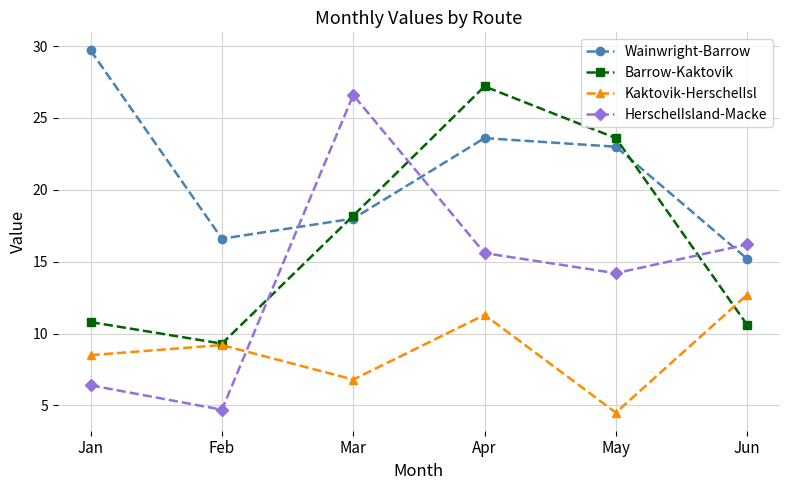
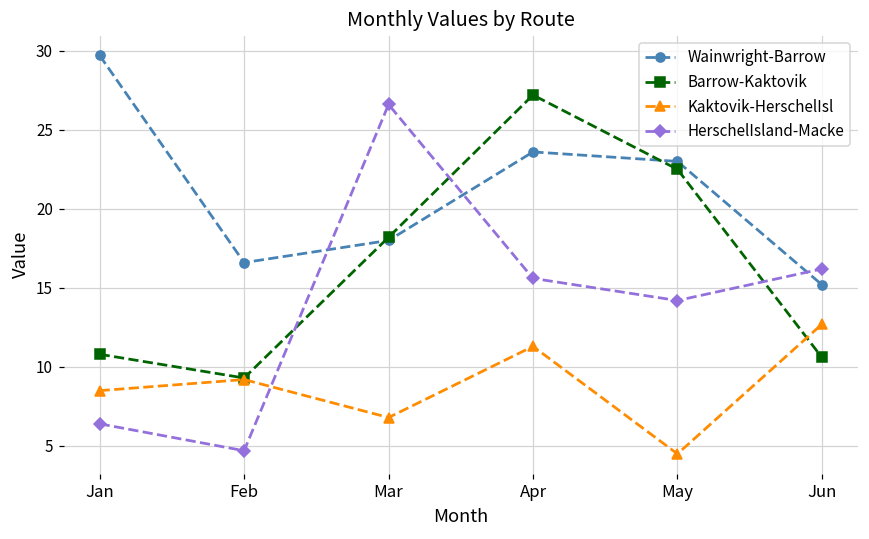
Barrow-Kaktovik, May: 23.6 -> 22.5
